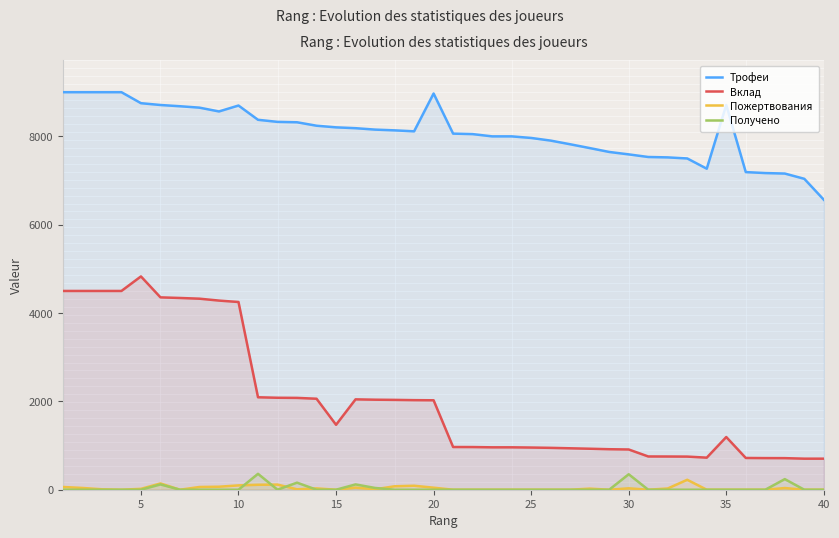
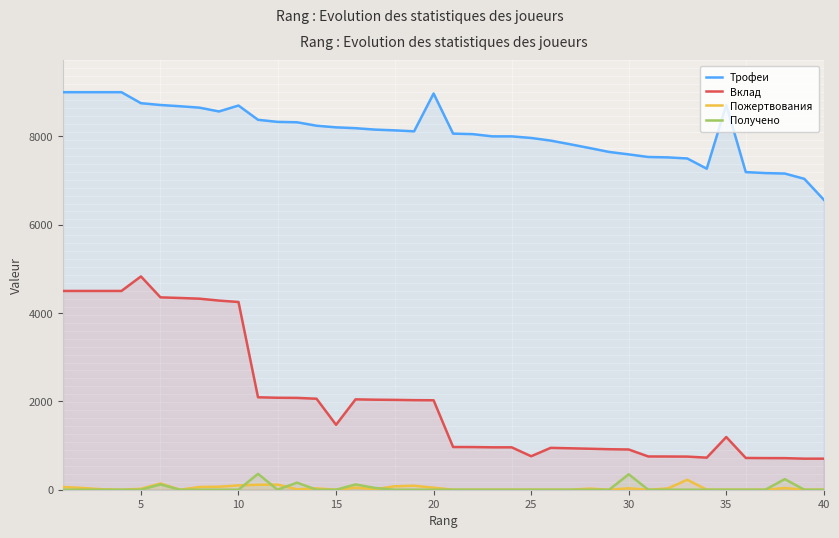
Вклад, 25: 1000 -> 800
